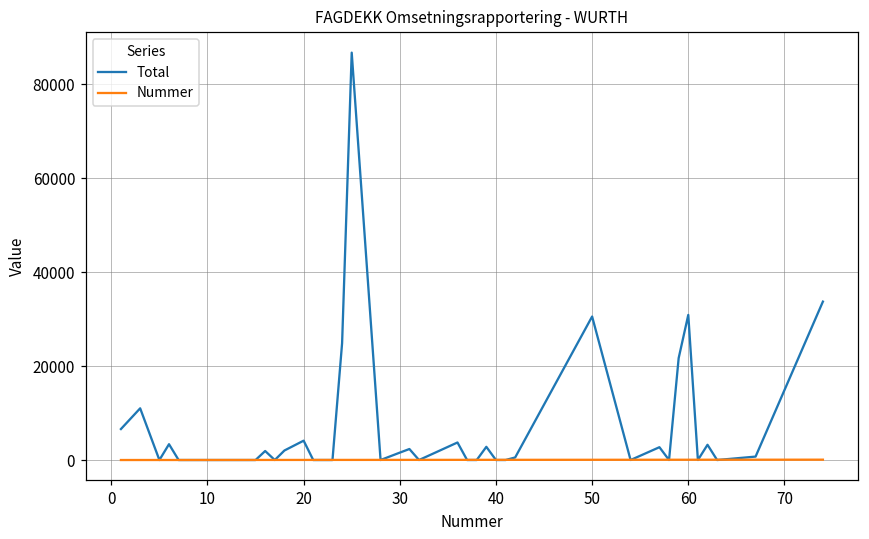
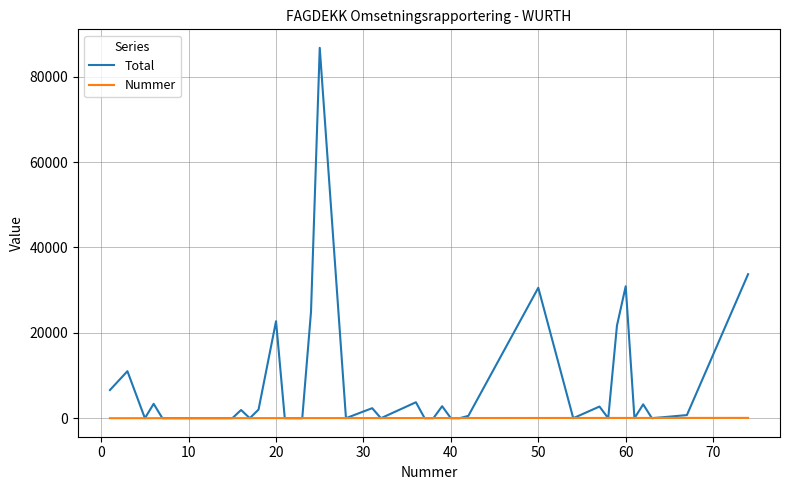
Total, 20: 4000 -> 23000
